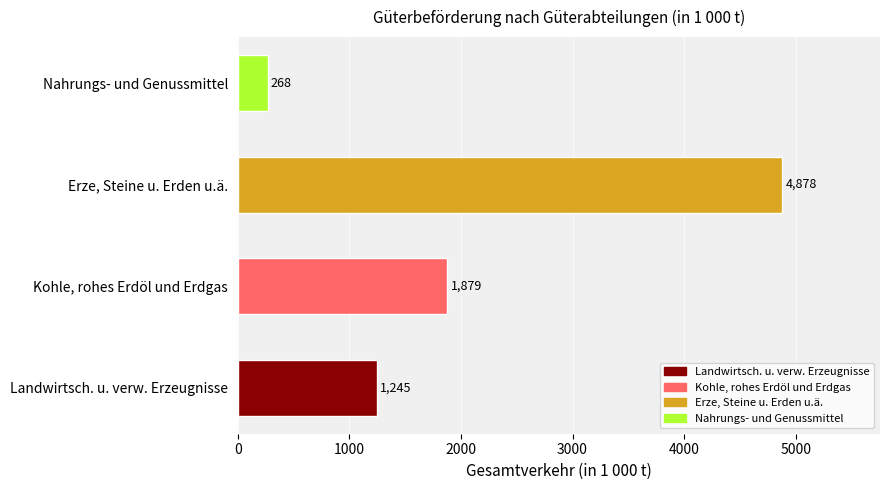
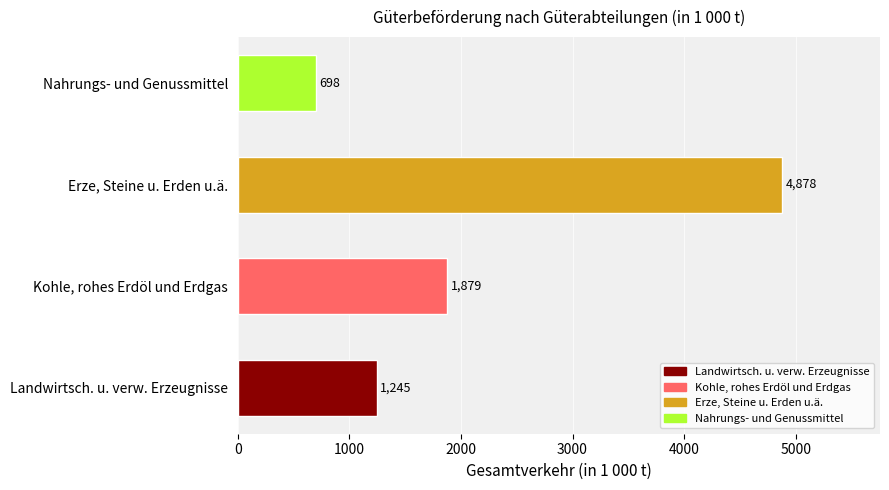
Nahrungs- und Genussmittel: 268 -> 698
